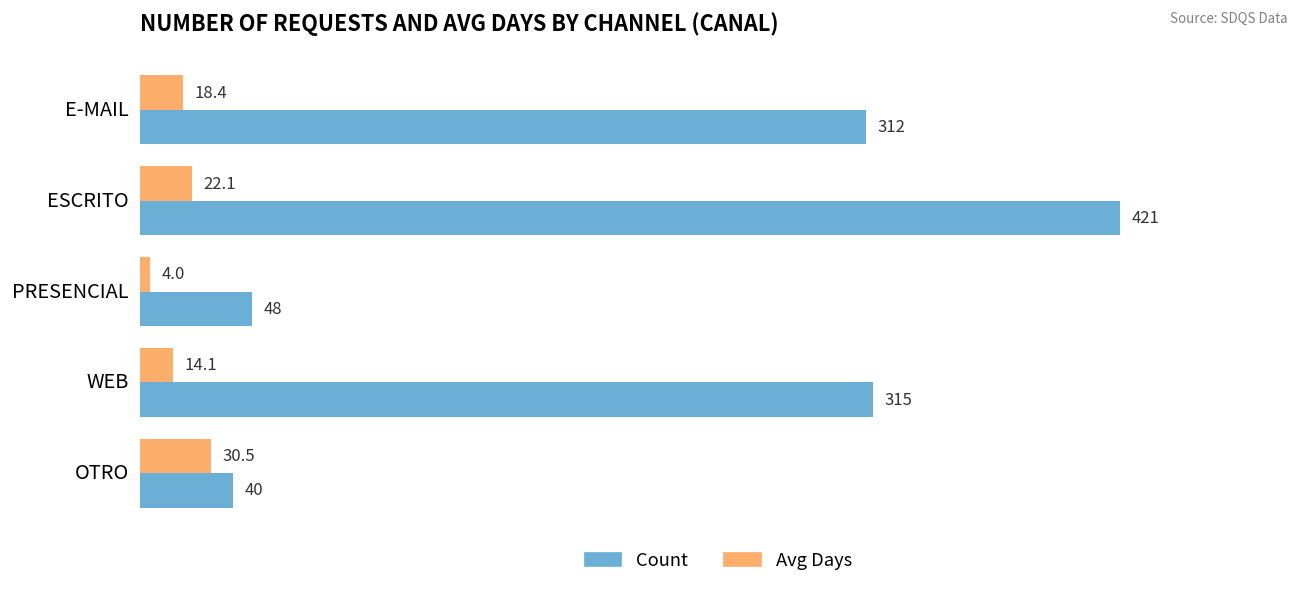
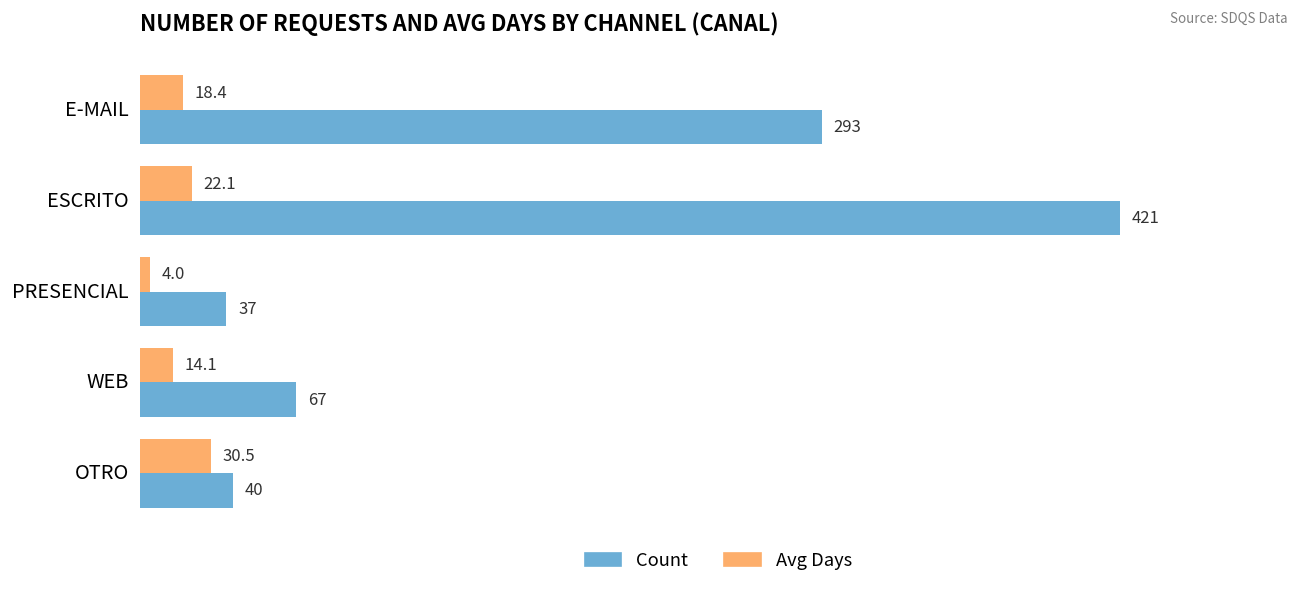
Count, E-MAIL: 312 -> 293
Count, PRESENCIAL: 48 -> 37
Count, WEB: 315 -> 67
